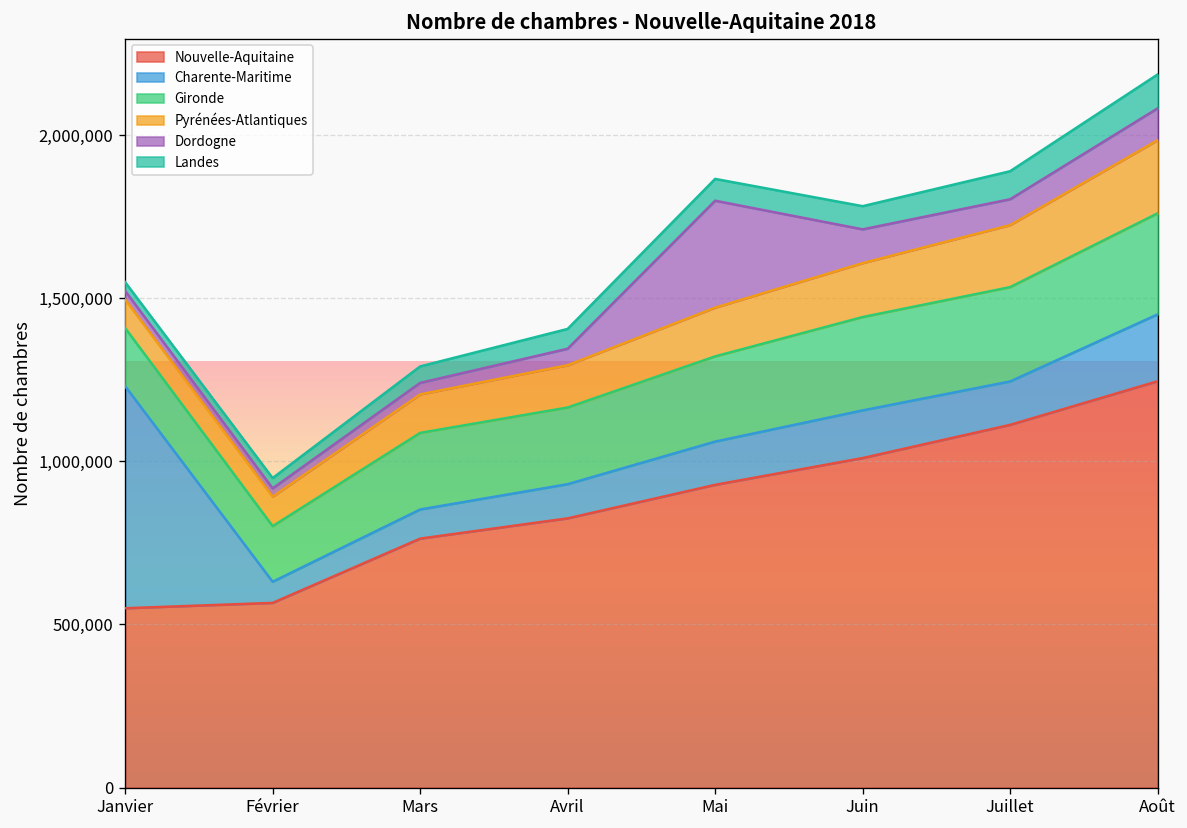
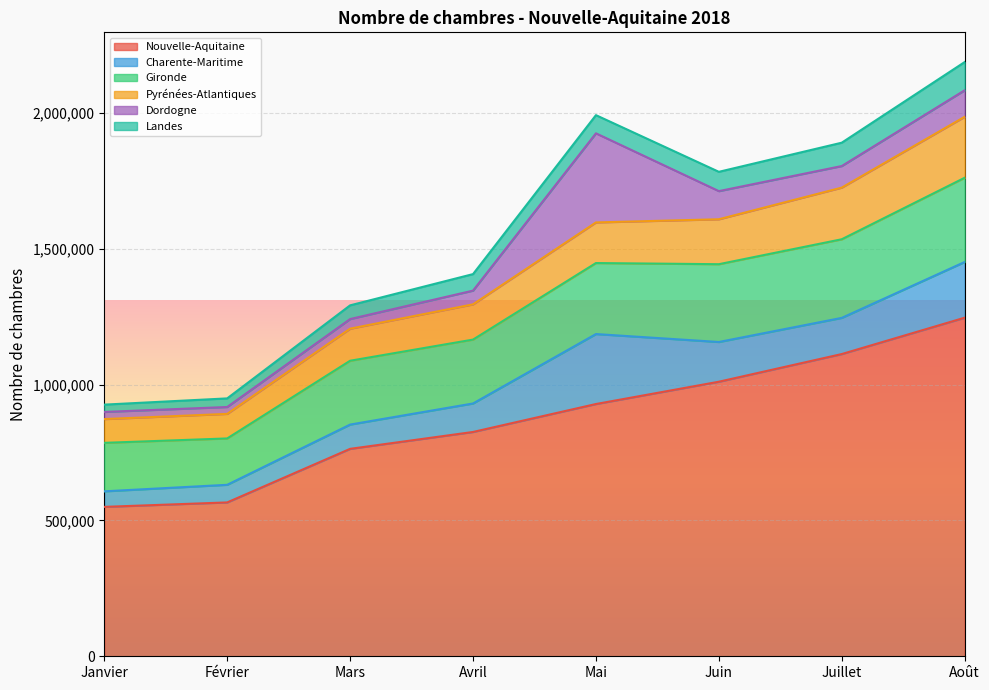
Charente-Maritime, Janvier: 680,000 -> 60,000
Charente-Maritime, Mai: 130,000 -> 260,000
